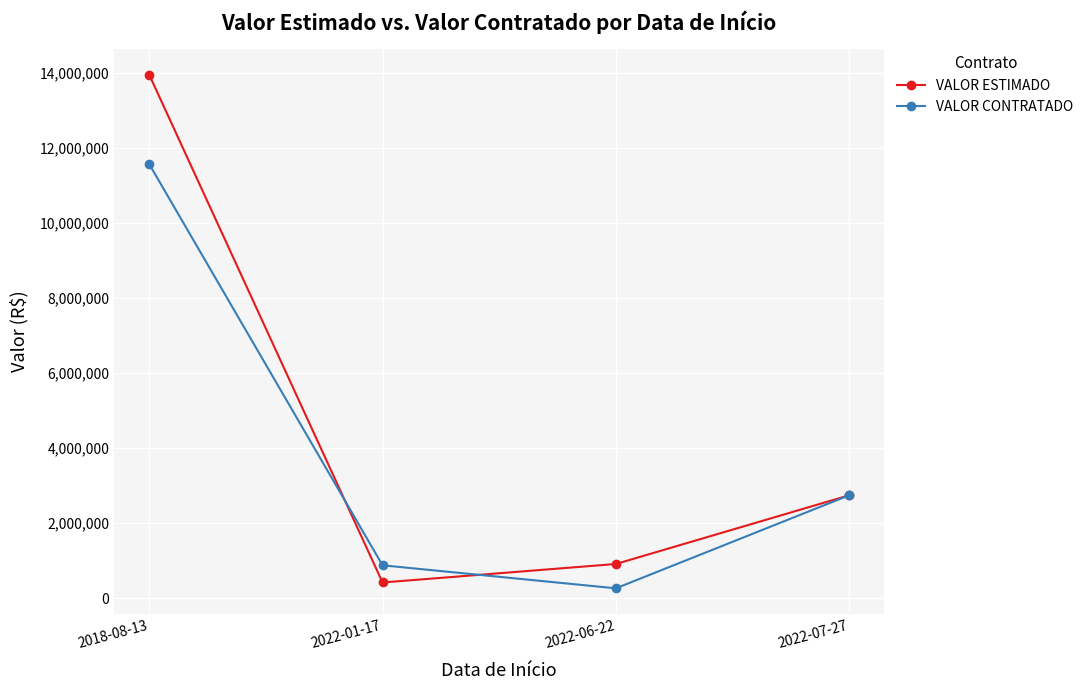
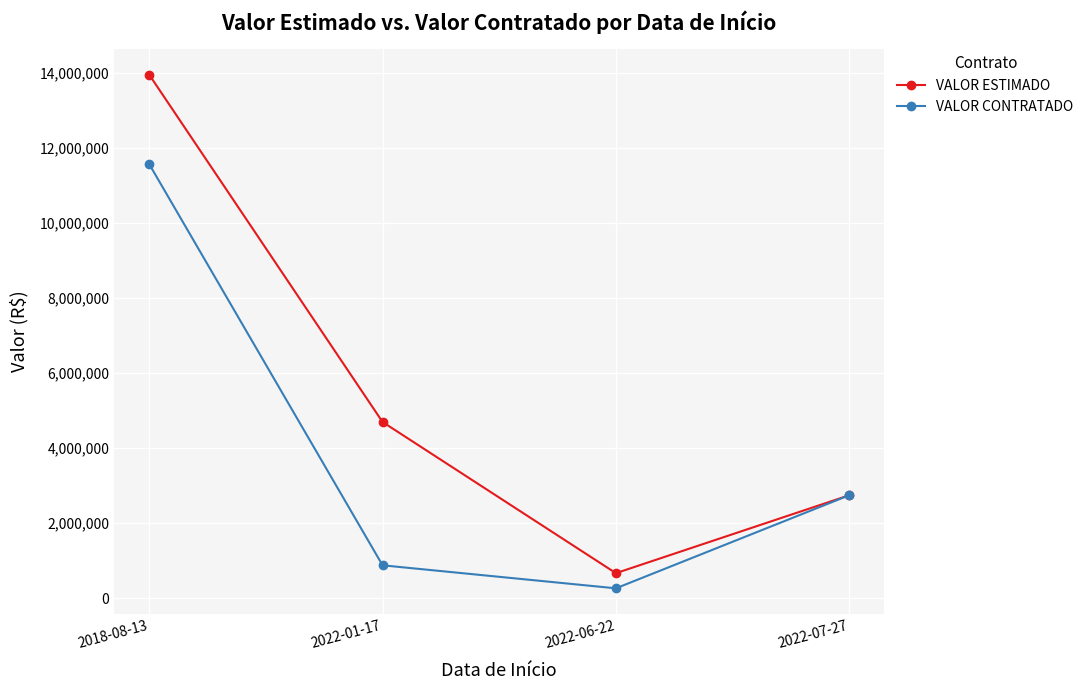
VALOR ESTIMADO, 2022-01-17: 400,000 -> 4,700,000
VALOR ESTIMADO, 2022-06-22: 900,000 -> 700,000
